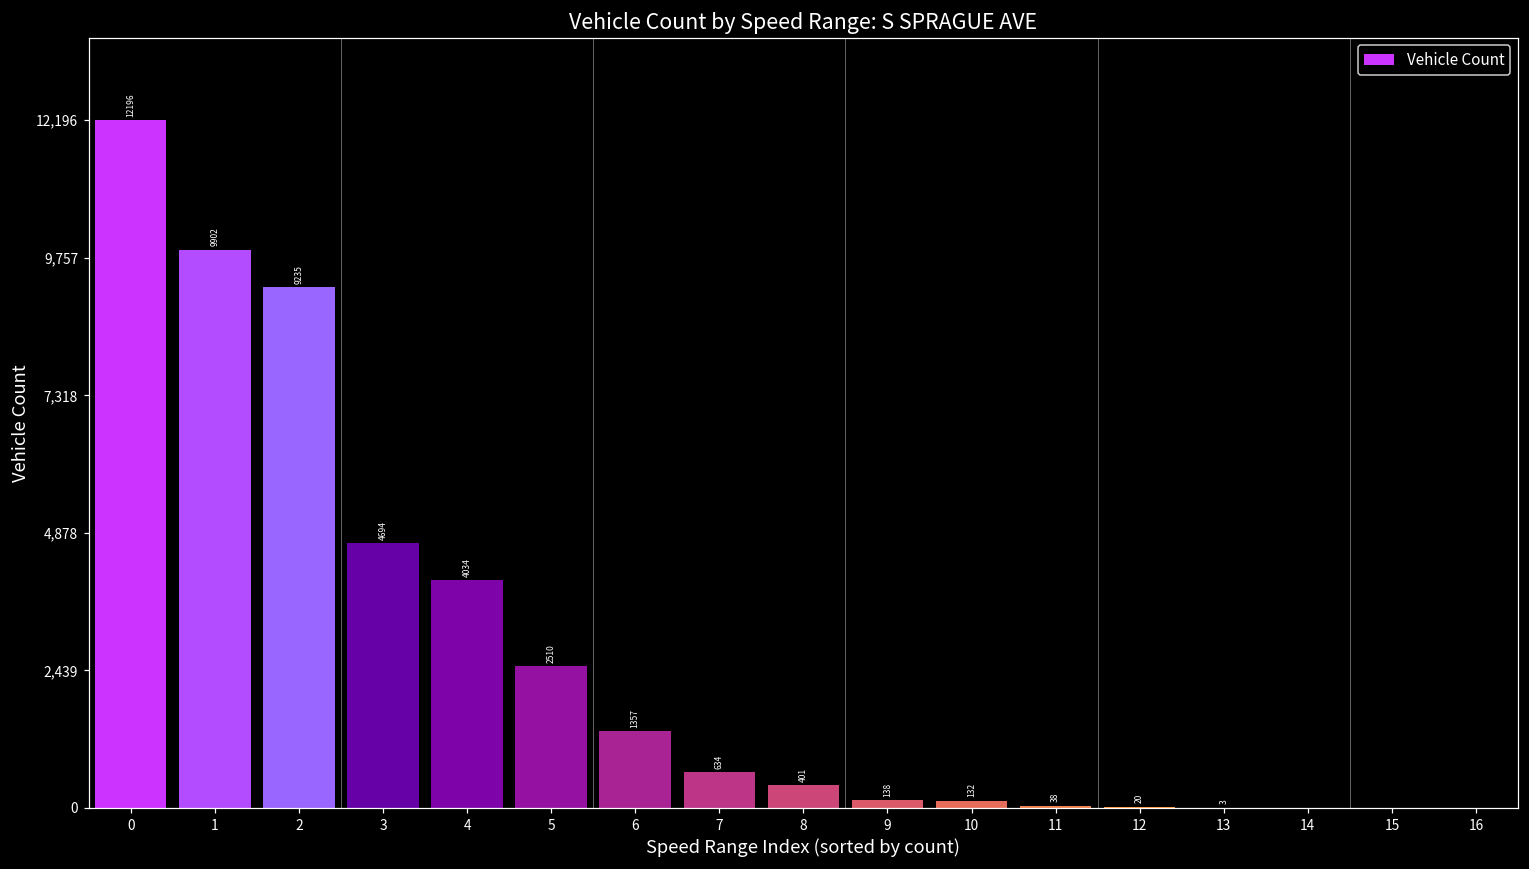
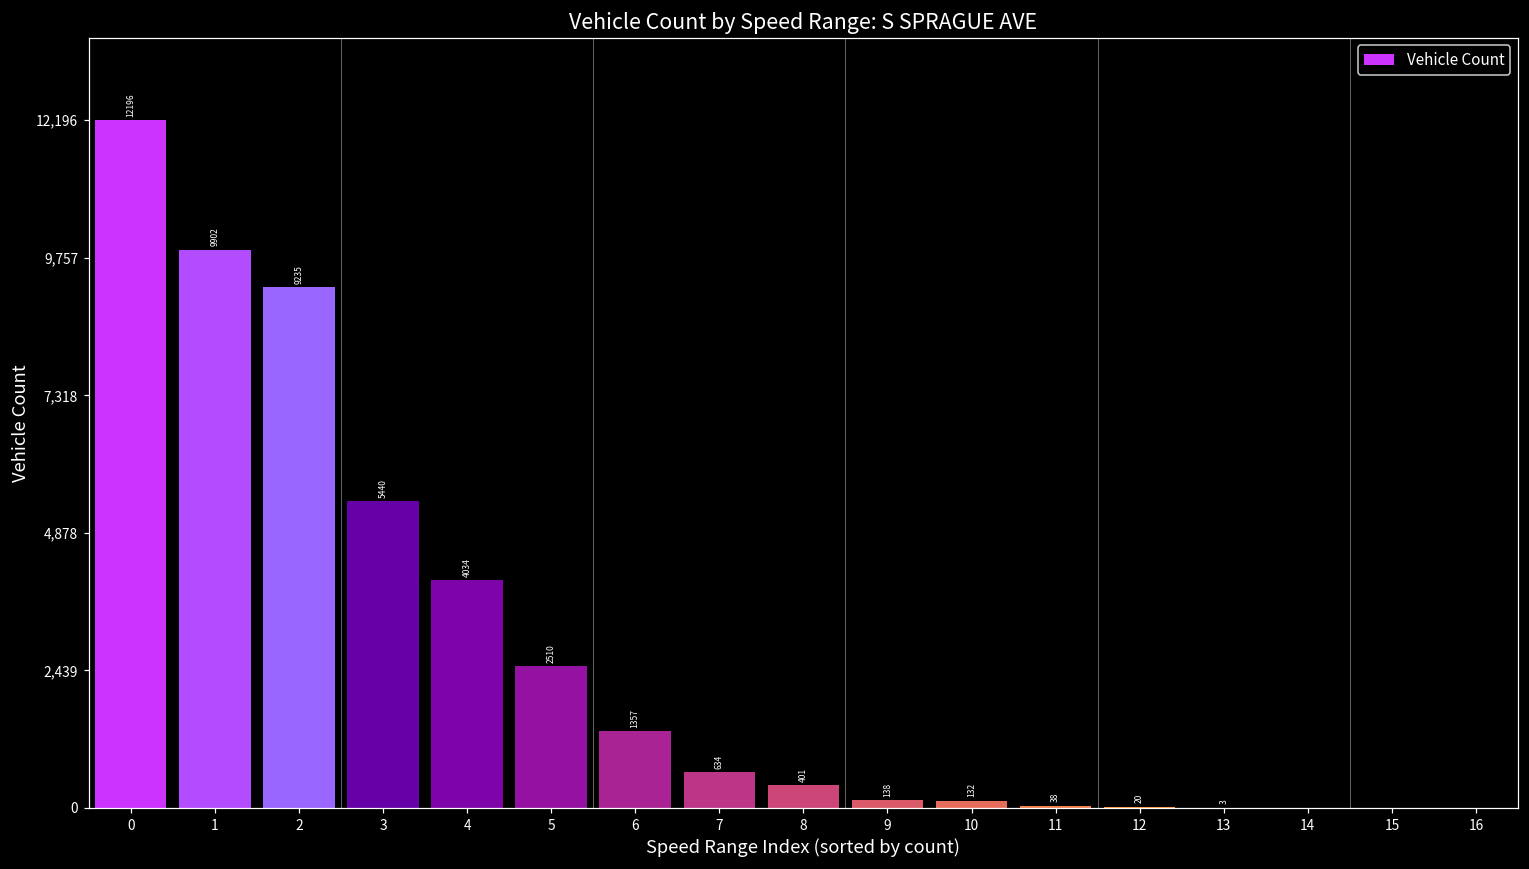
3: 4694 -> 5440
